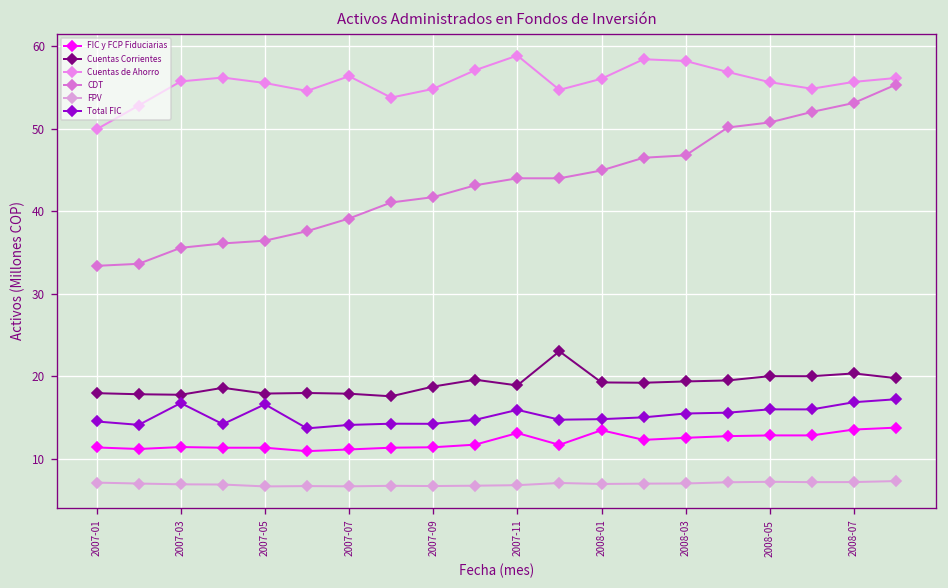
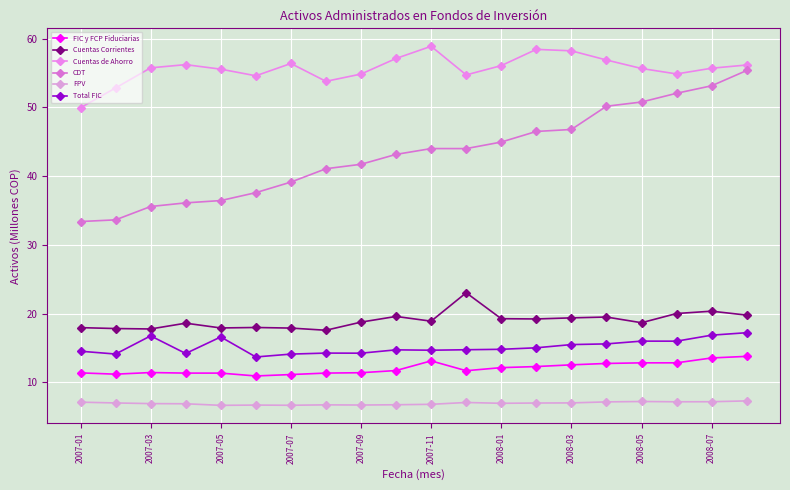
Total FIC, 2007-11: 16 -> 15
FIC y FCP Fiduciarias, 2008-01: 13 -> 12
Cuentas Corrientes, 2008-05: 20 -> 19
